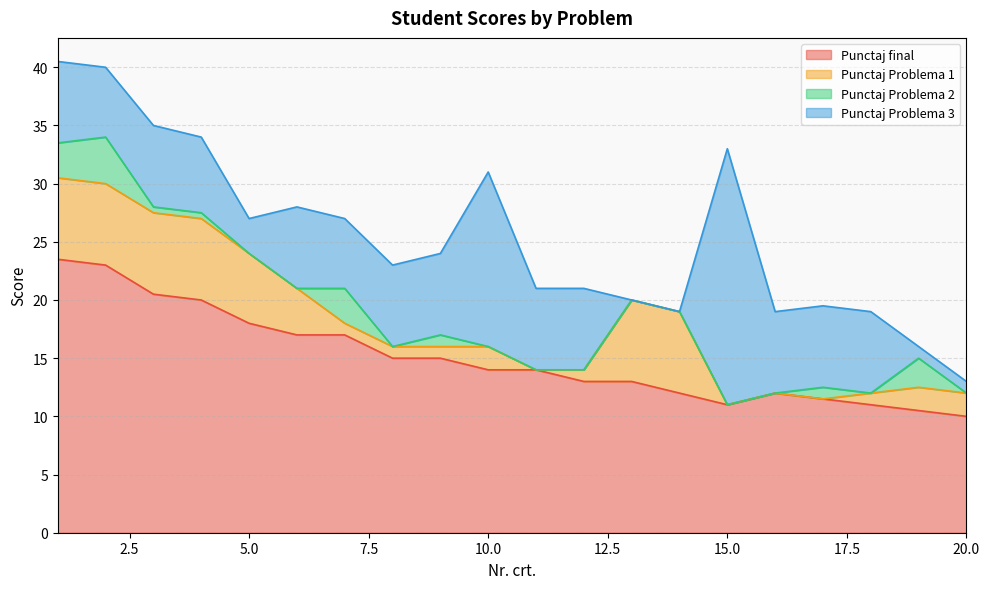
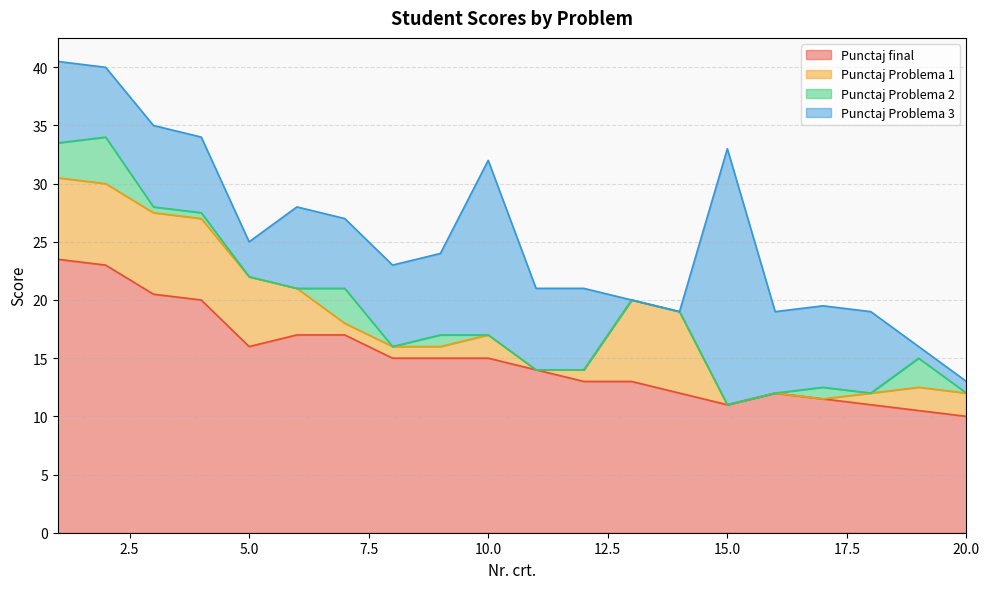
Punctaj final, 5.0: 18 -> 16
Punctaj final, 10.0: 14 -> 15
